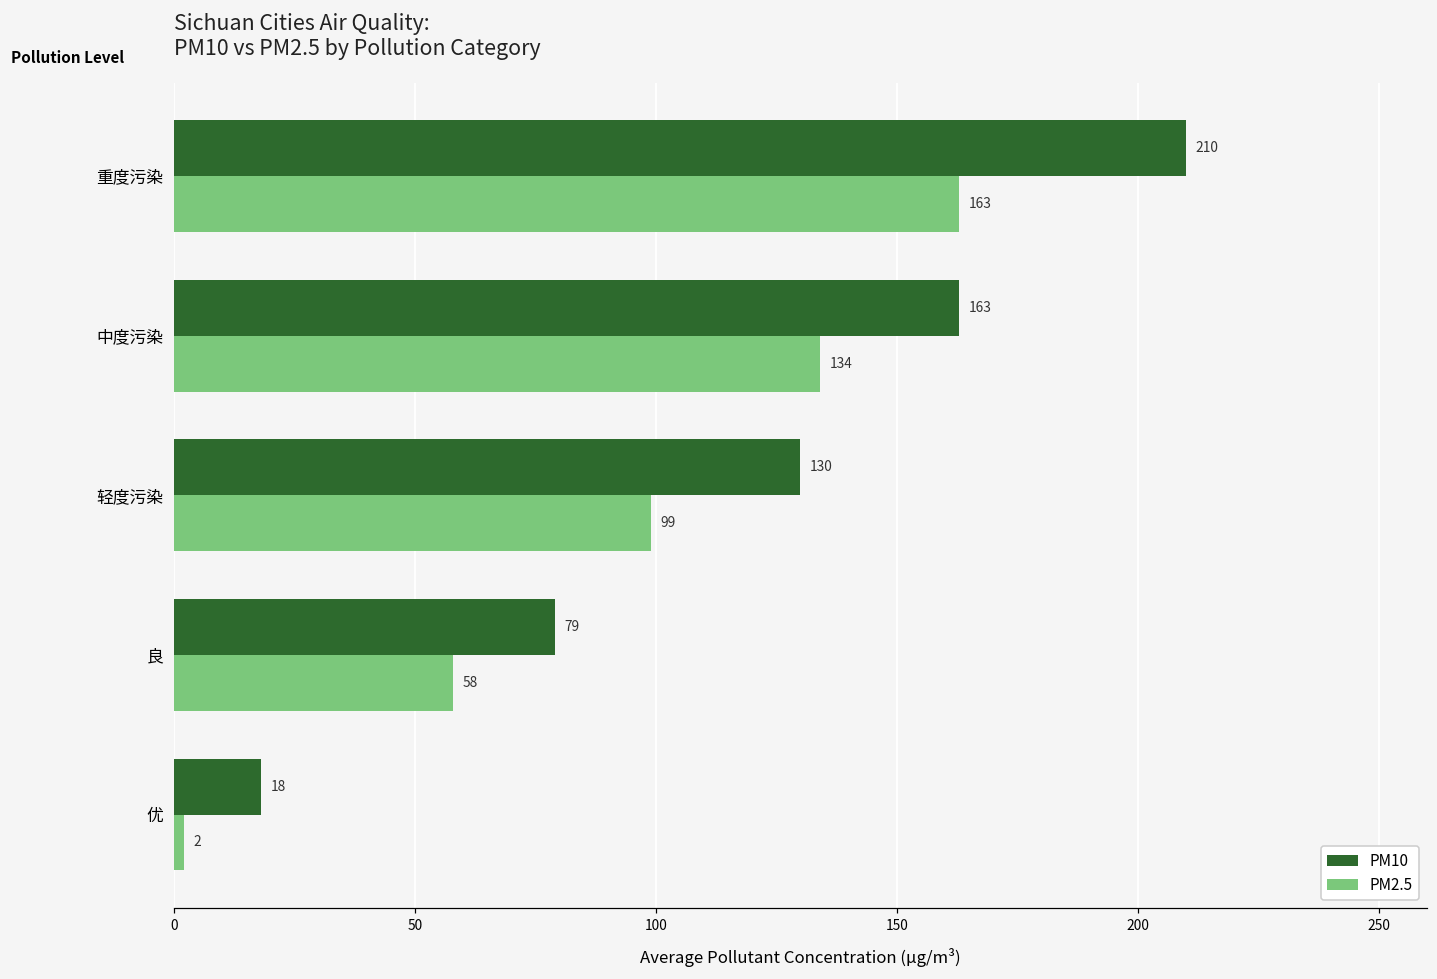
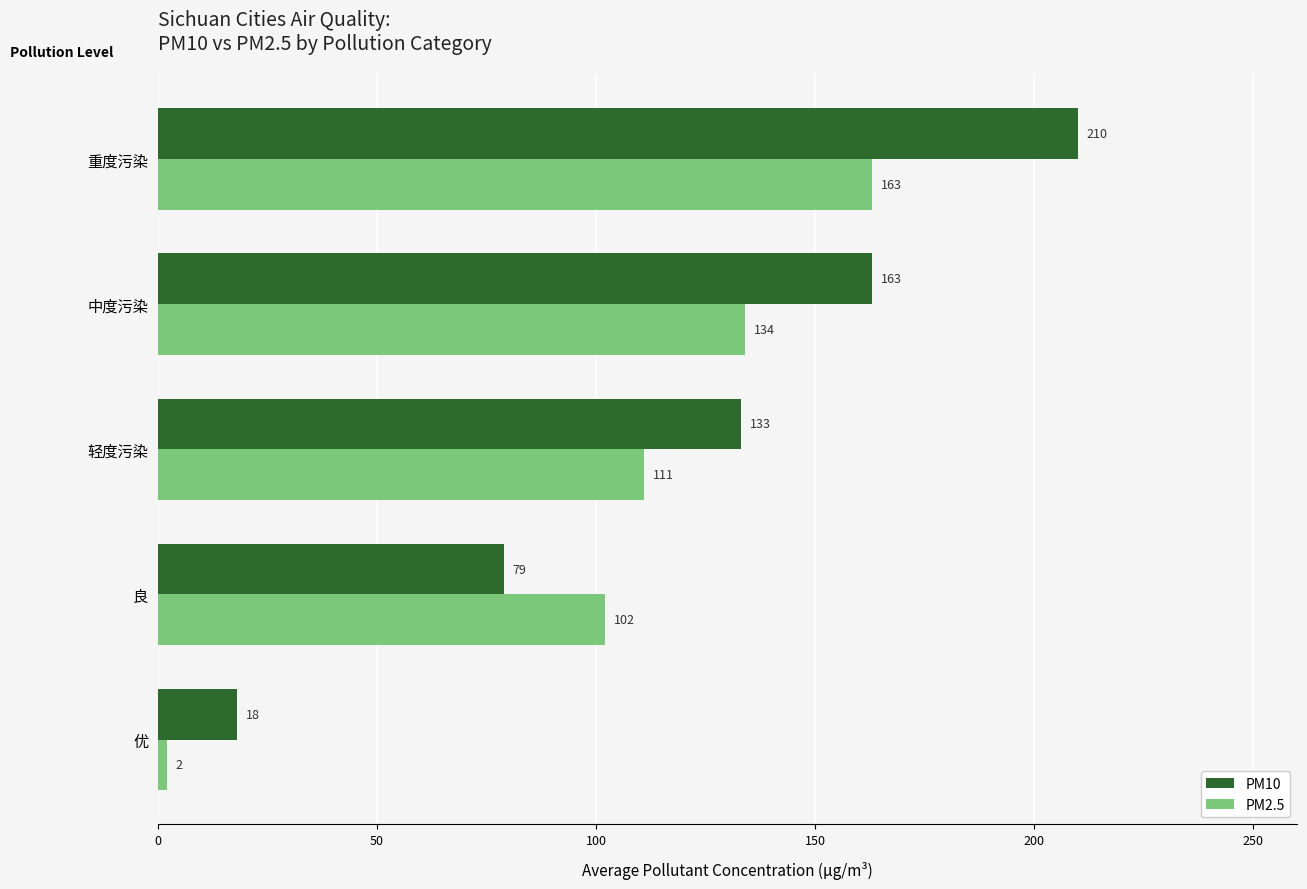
PM10, 轻度污染: 130 -> 133
PM2.5, 轻度污染: 99 -> 111
PM2.5, 良: 58 -> 102
